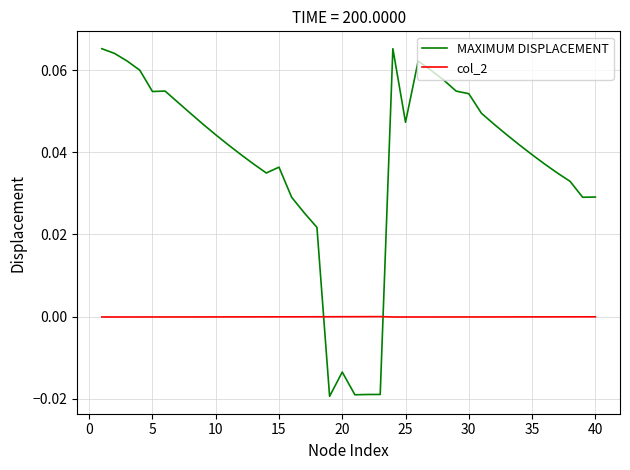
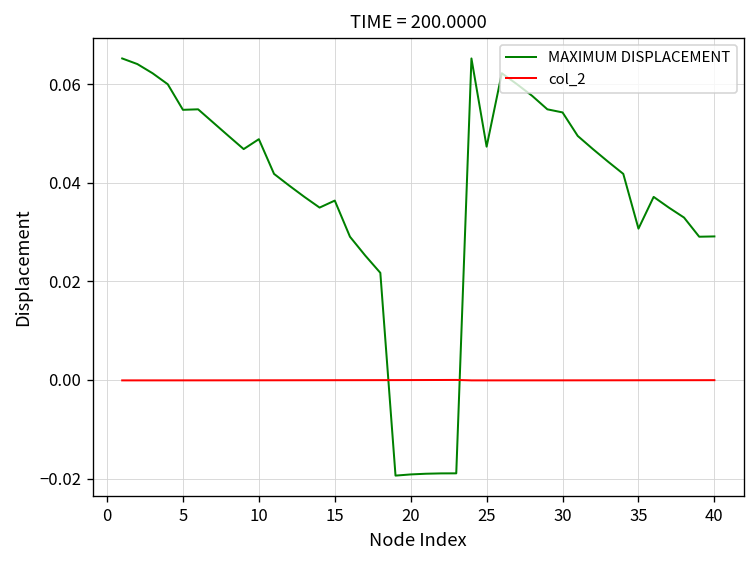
MAXIMUM DISPLACEMENT, 10: 0.044 -> 0.049
MAXIMUM DISPLACEMENT, 20: -0.014 -> -0.019
MAXIMUM DISPLACEMENT, 35: 0.039 -> 0.031
